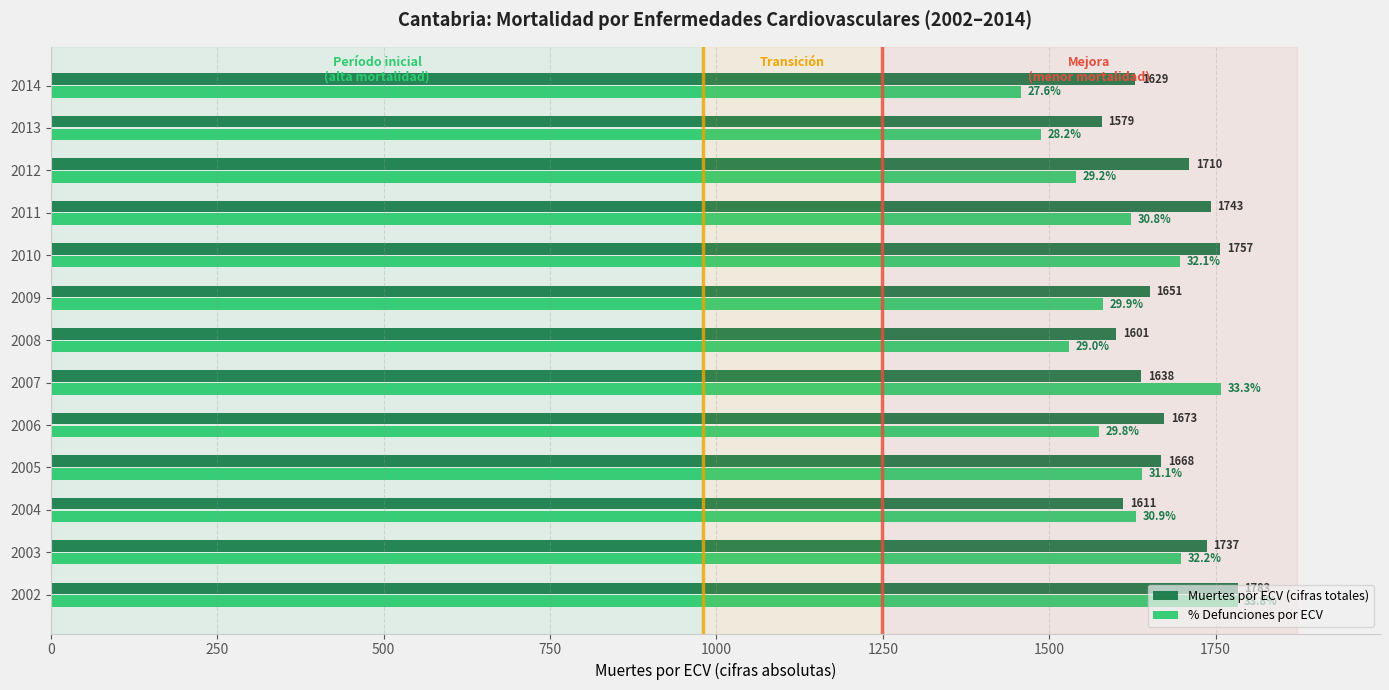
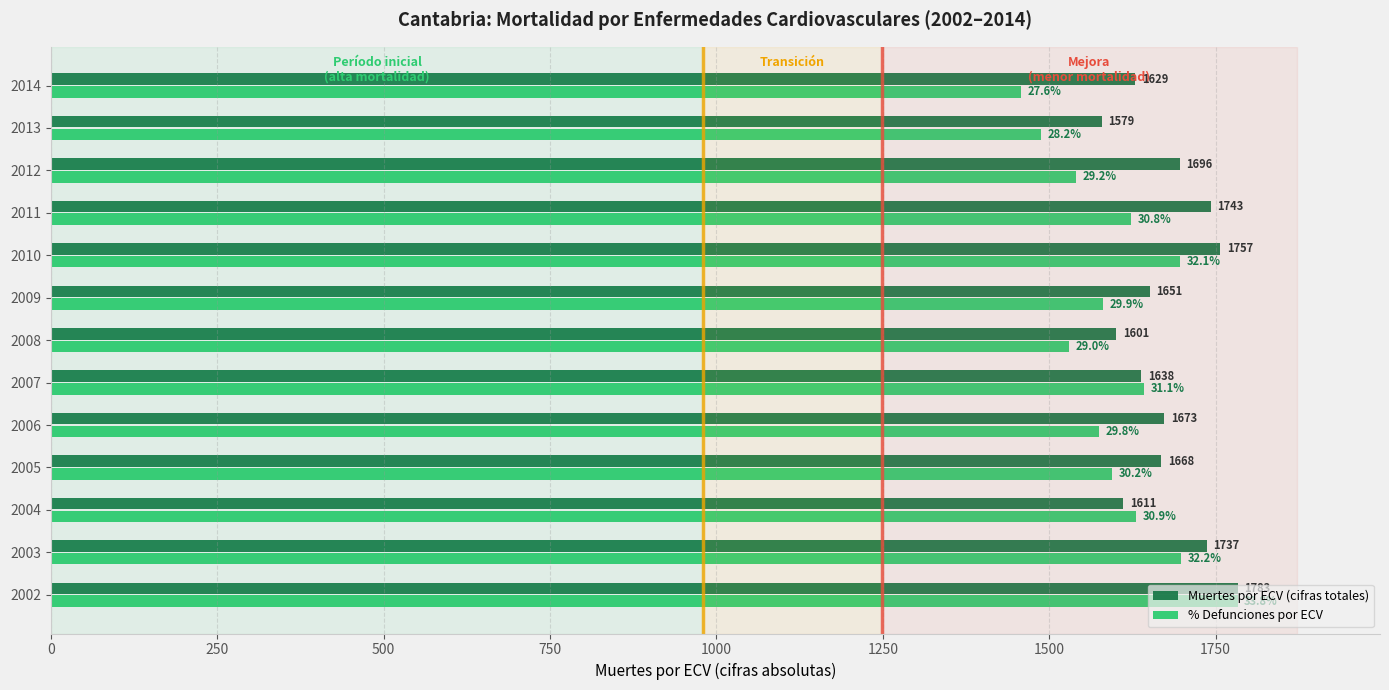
Muertes por ECV (cifras totales), 2012: 1710 -> 1696
% Defunciones por ECV, 2007: 33.3% -> 31.1%
% Defunciones por ECV, 2005: 31.1% -> 30.2%
